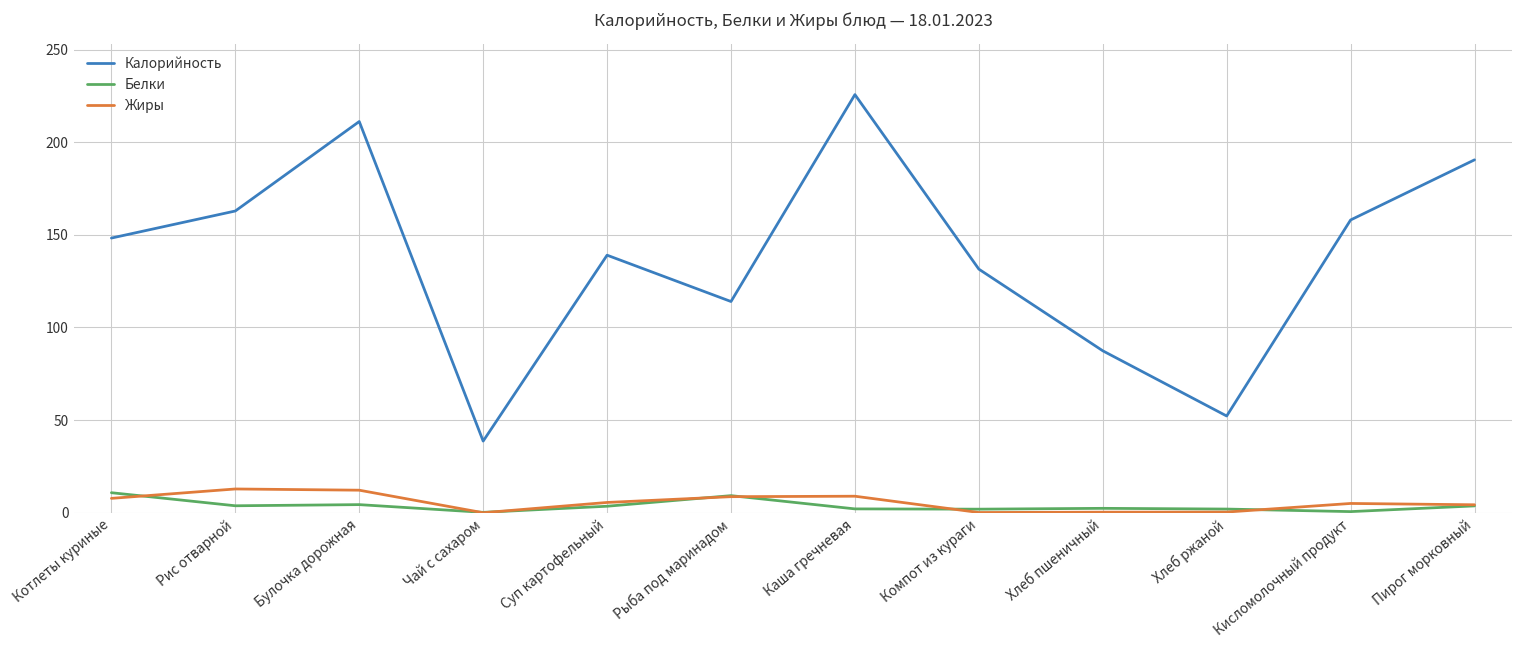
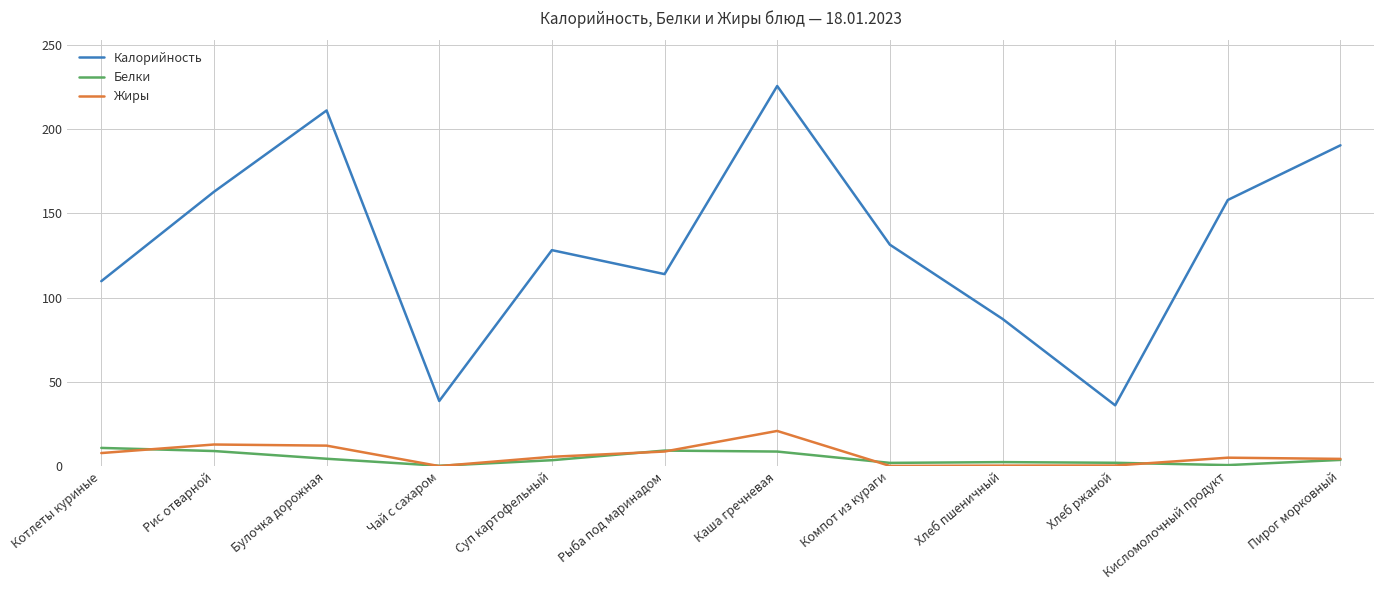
Калорийность, Котлеты куриные: 148 -> 110
Белки, Рис отварной: 4 -> 9
Калорийность, Суп картофельный: 139 -> 128
Белки, Каша гречневая: 2 -> 9
Жиры, Каша гречневая: 9 -> 21
Калорийность, Хлеб ржаной: 52 -> 36
